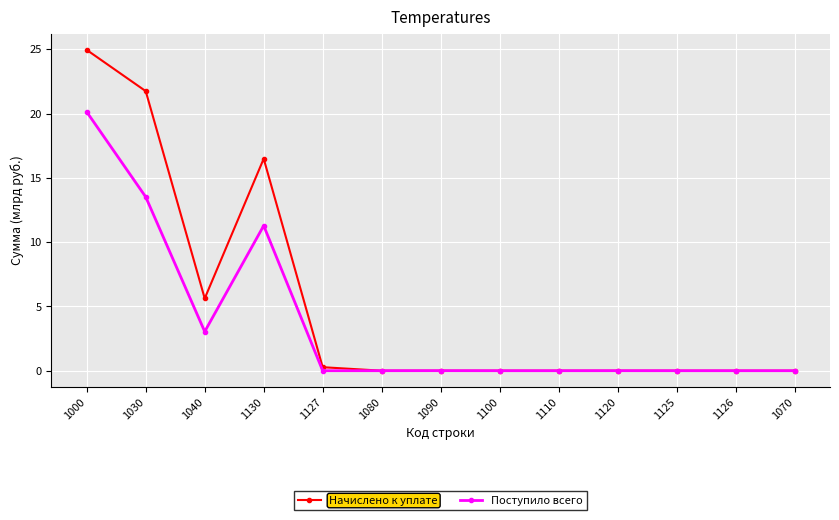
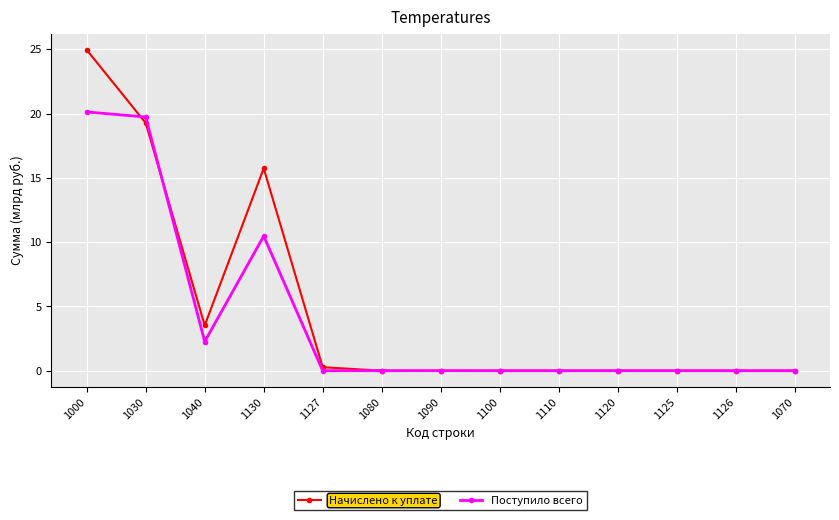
Начислено к уплате, 1030: 21.7 -> 19.3
Поступило всего, 1030: 13.5 -> 19.7
Начислено к уплате, 1040: 5.6 -> 3.5
Поступило всего, 1040: 3.0 -> 2.3
Начислено к уплате, 1130: 16.5 -> 15.7
Поступило всего, 1130: 11.3 -> 10.5
